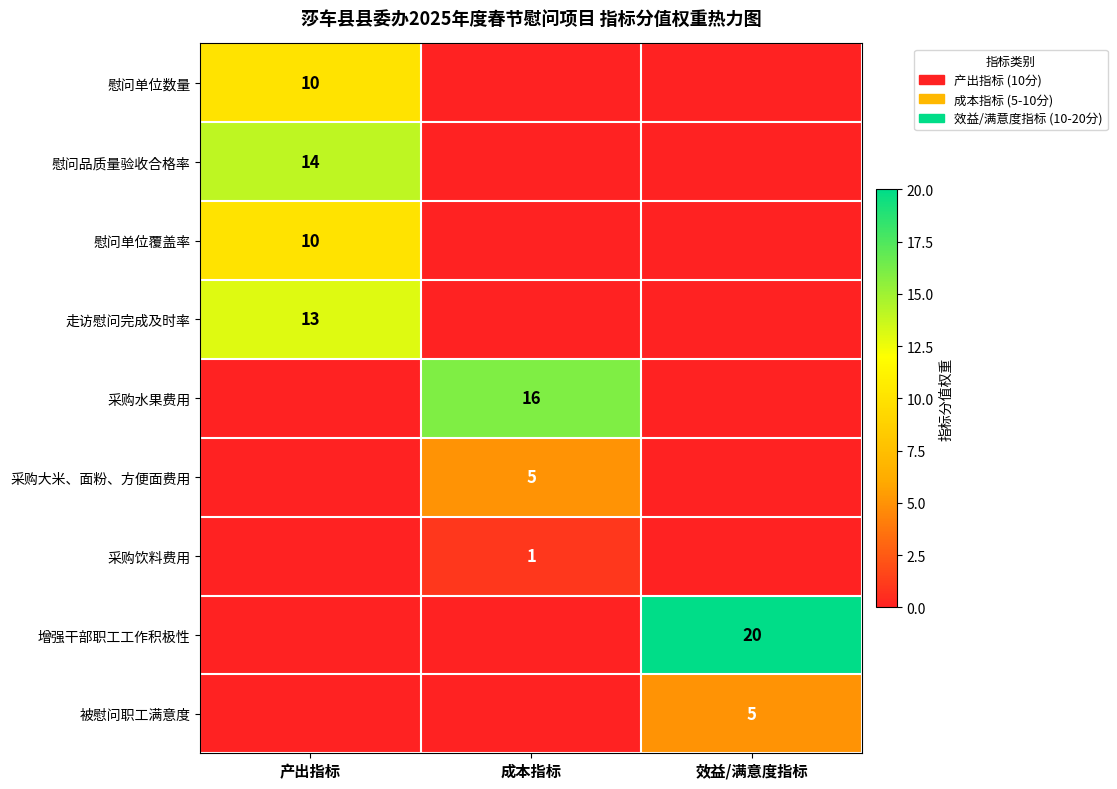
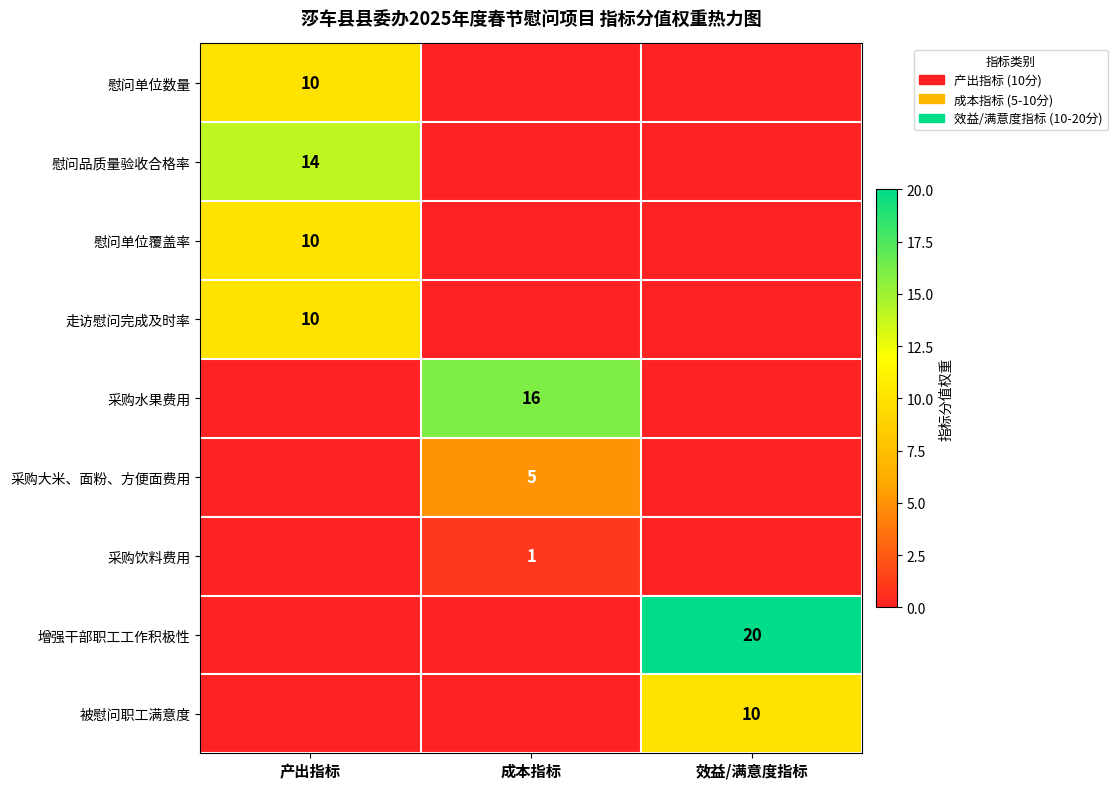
走访慰问完成及时率, 产出指标: 13 -> 10
被慰问职工满意度, 效益/满意度指标: 5 -> 10
